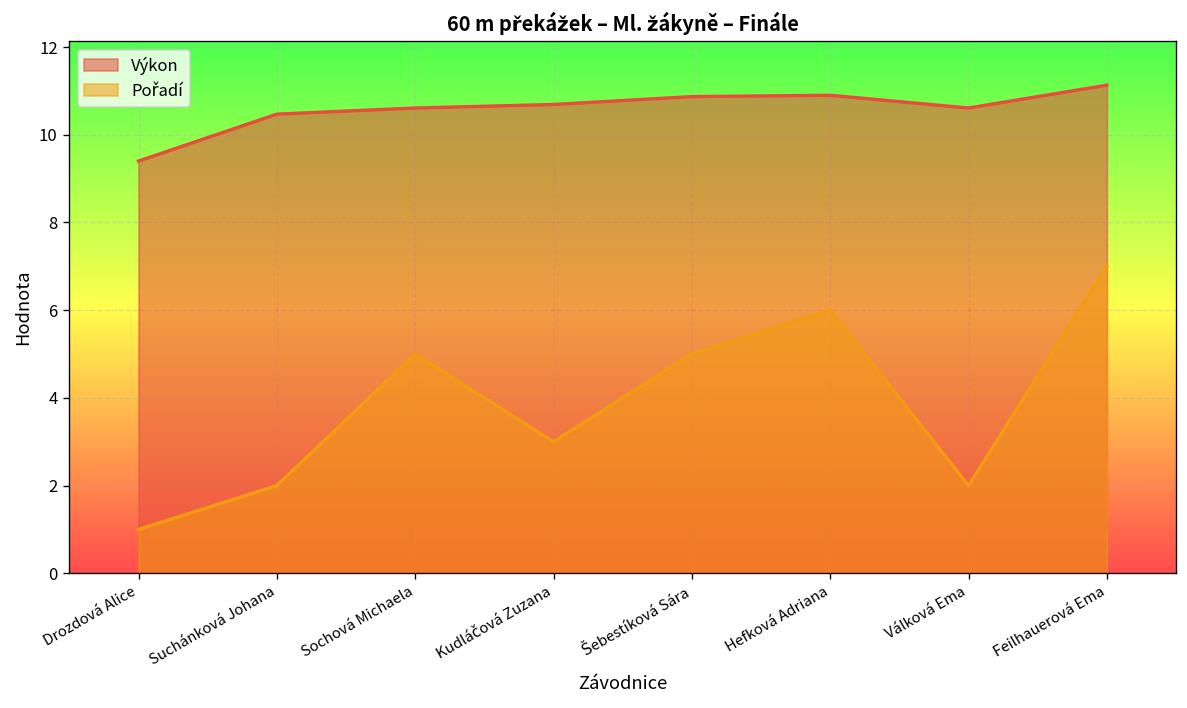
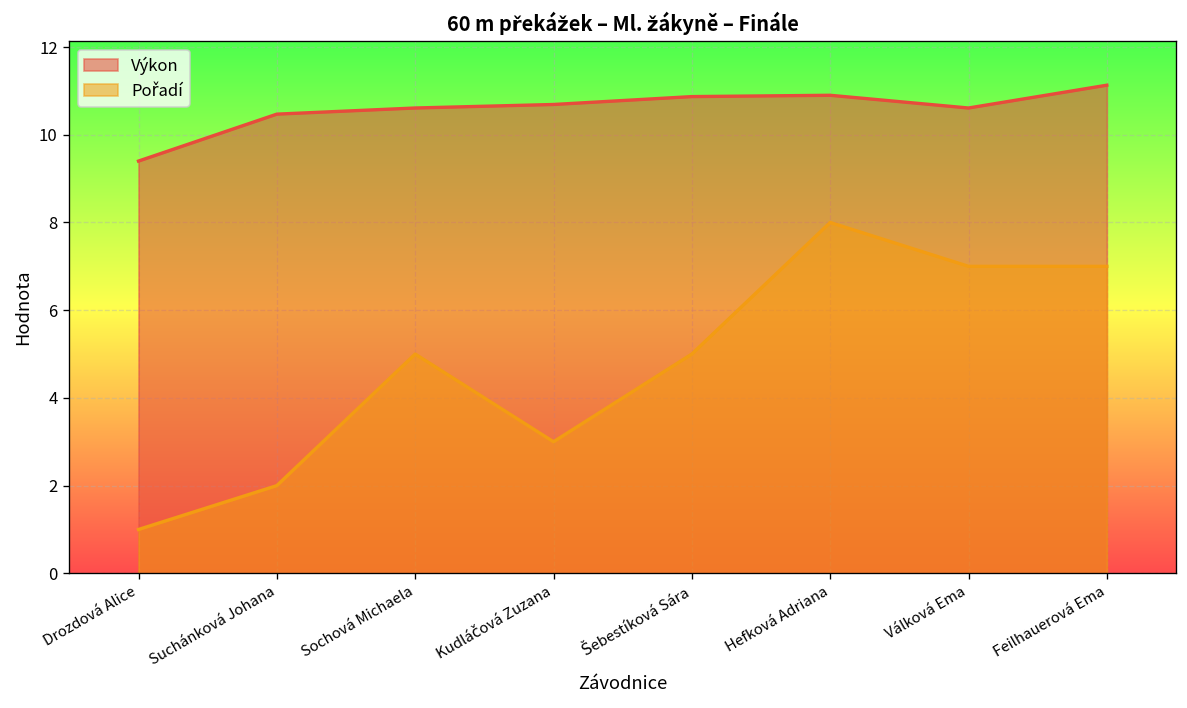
Pořadí, Hefková Adriana: 6 -> 8
Pořadí, Válková Ema: 2 -> 7
